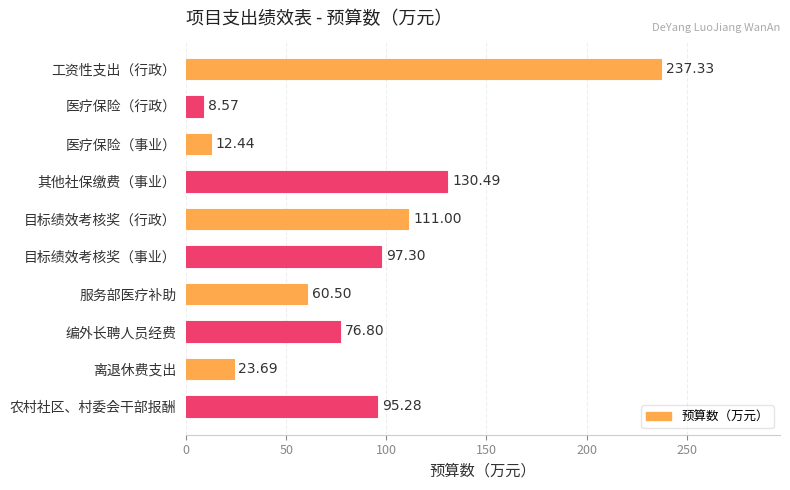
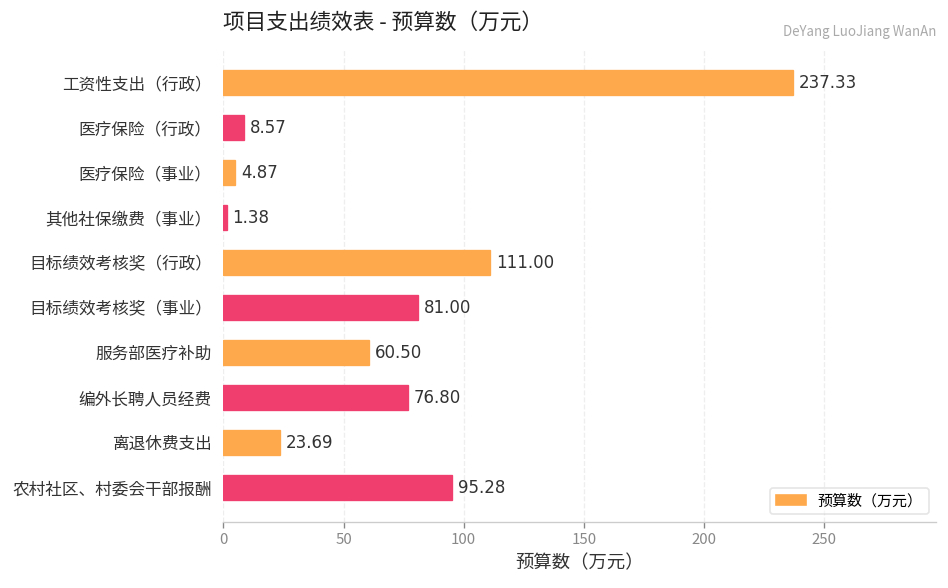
医疗保险（事业）: 12.44 -> 4.87
其他社保缴费（事业）: 130.49 -> 1.38
目标绩效考核奖（事业）: 97.30 -> 81.00
